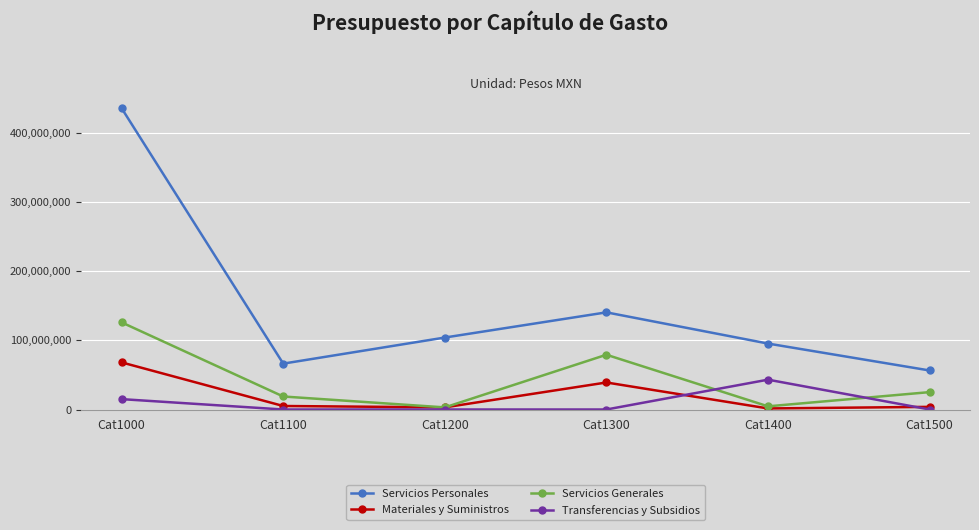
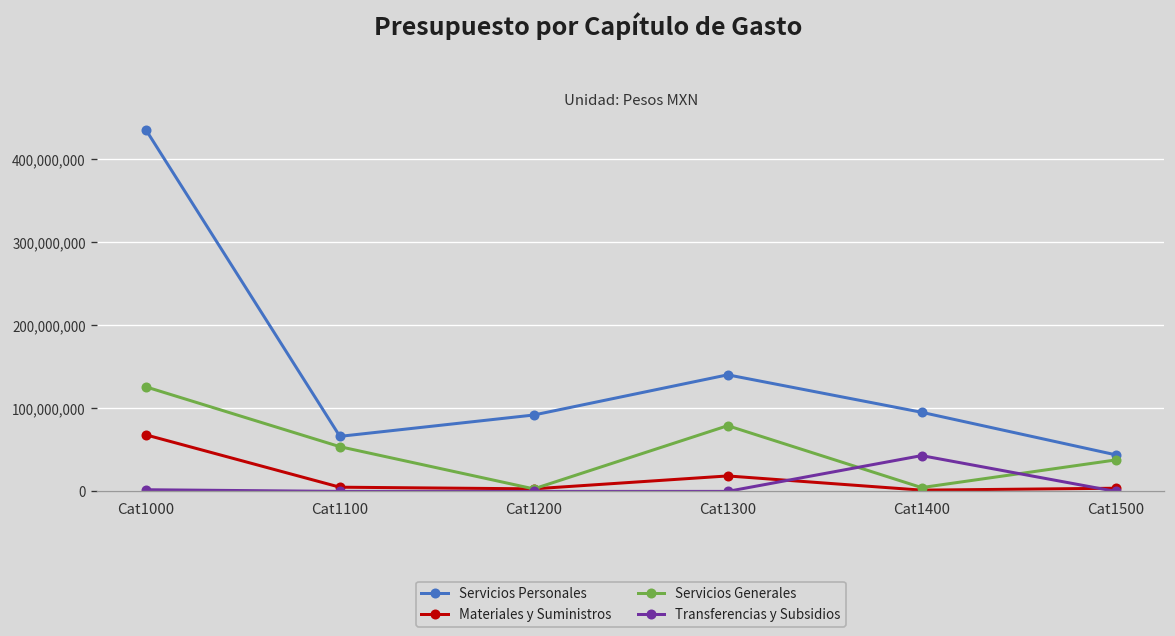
Transferencias y Subsidios, Cat1000: 10,000,000 -> 0
Servicios Generales, Cat1100: 20,000,000 -> 50,000,000
Servicios Personales, Cat1200: 100,000,000 -> 90,000,000
Materiales y Suministros, Cat1300: 40,000,000 -> 20,000,000
Servicios Personales, Cat1500: 60,000,000 -> 40,000,000
Servicios Generales, Cat1500: 30,000,000 -> 40,000,000
